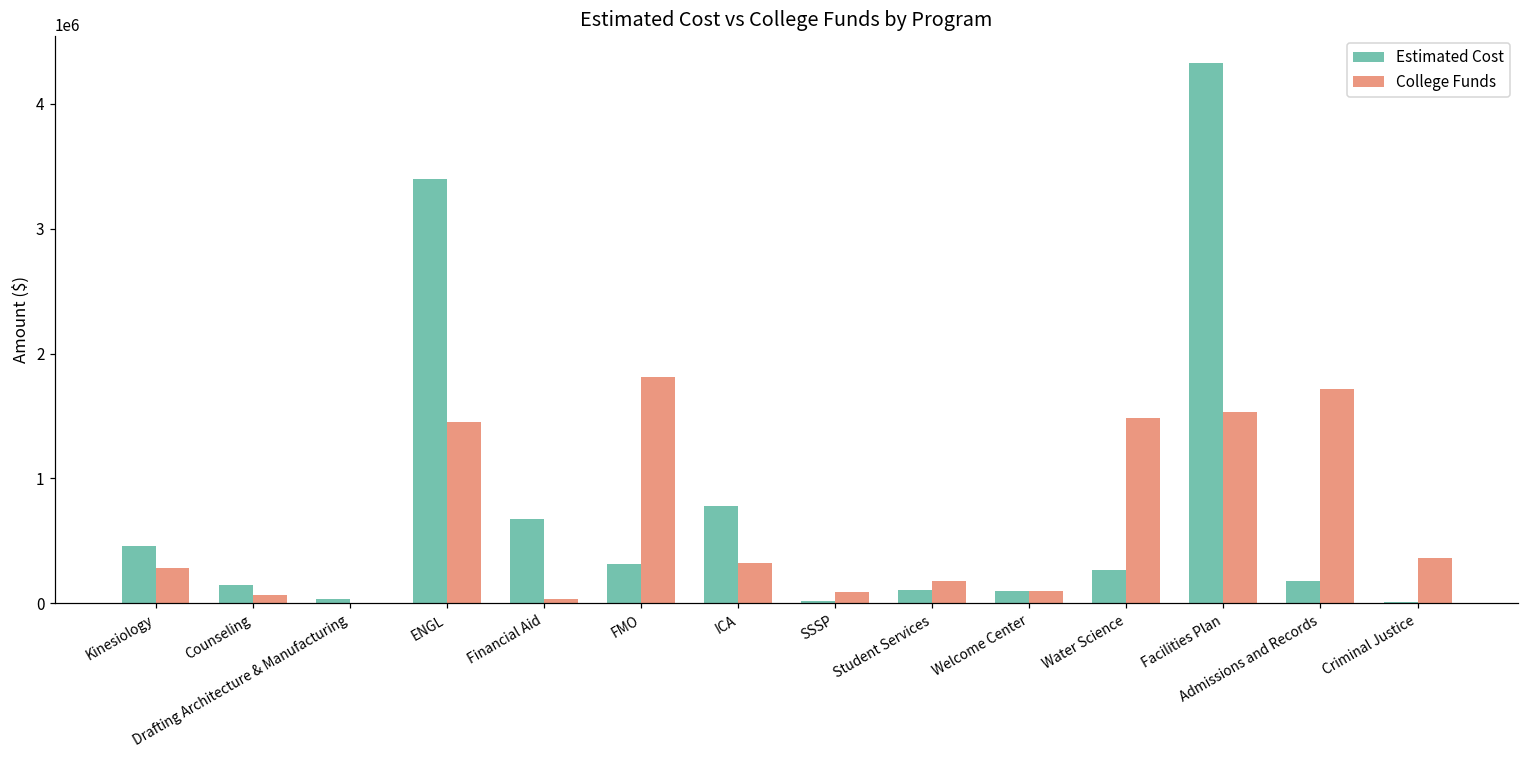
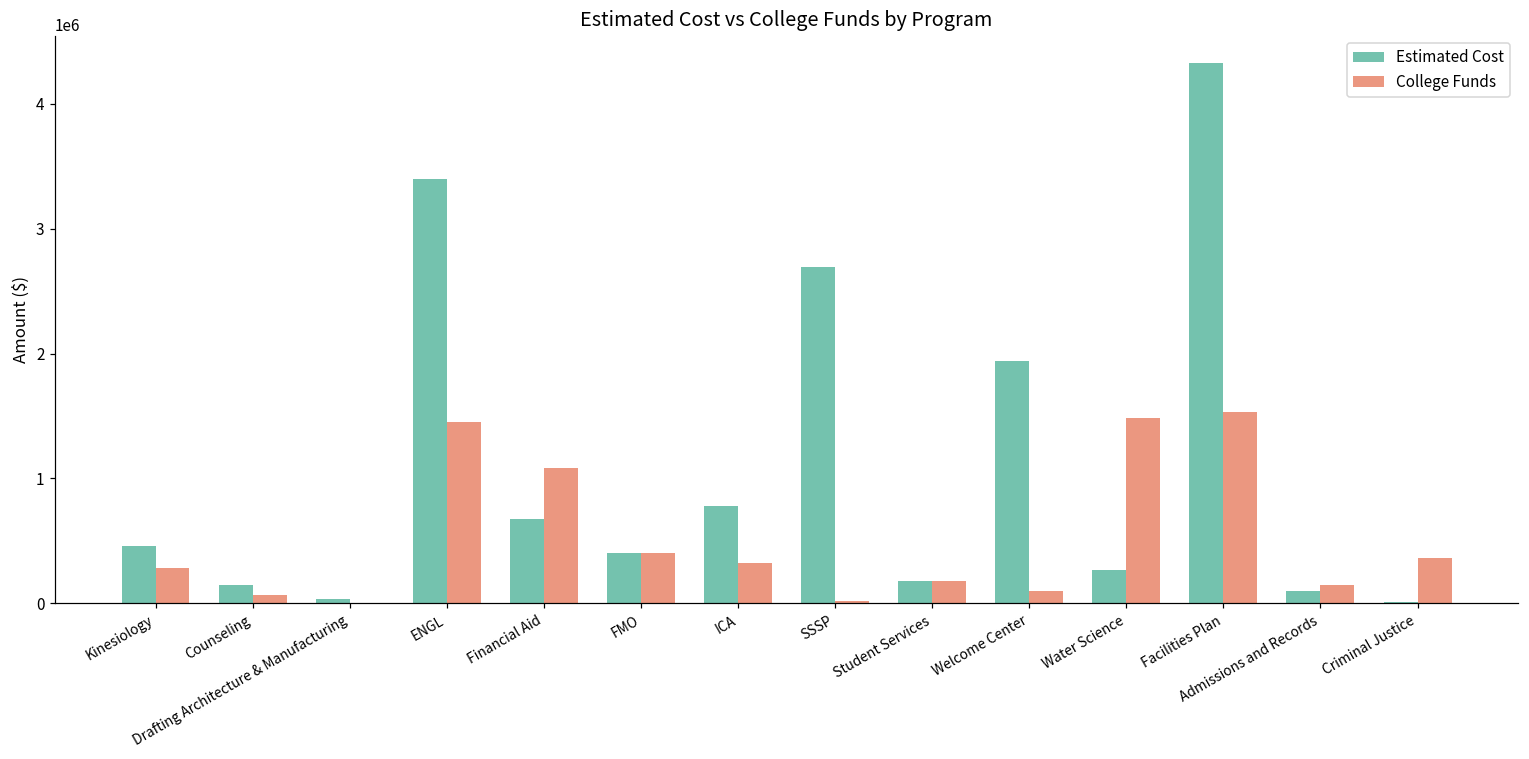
College Funds, Financial Aid: 30000 -> 1090000
Estimated Cost, FMO: 320000 -> 400000
College Funds, FMO: 1810000 -> 400000
Estimated Cost, SSSP: 20000 -> 2690000
College Funds, SSSP: 90000 -> 20000
Estimated Cost, Student Services: 100000 -> 180000
Estimated Cost, Welcome Center: 100000 -> 1940000
Estimated Cost, Admissions and Records: 180000 -> 90000
College Funds, Admissions and Records: 1720000 -> 150000
